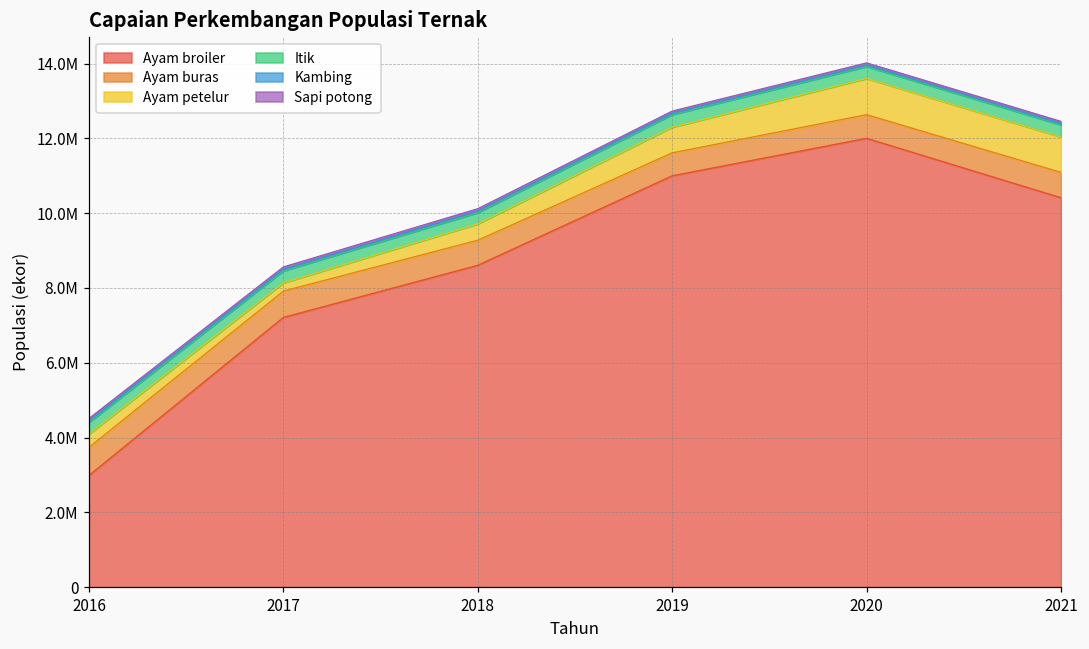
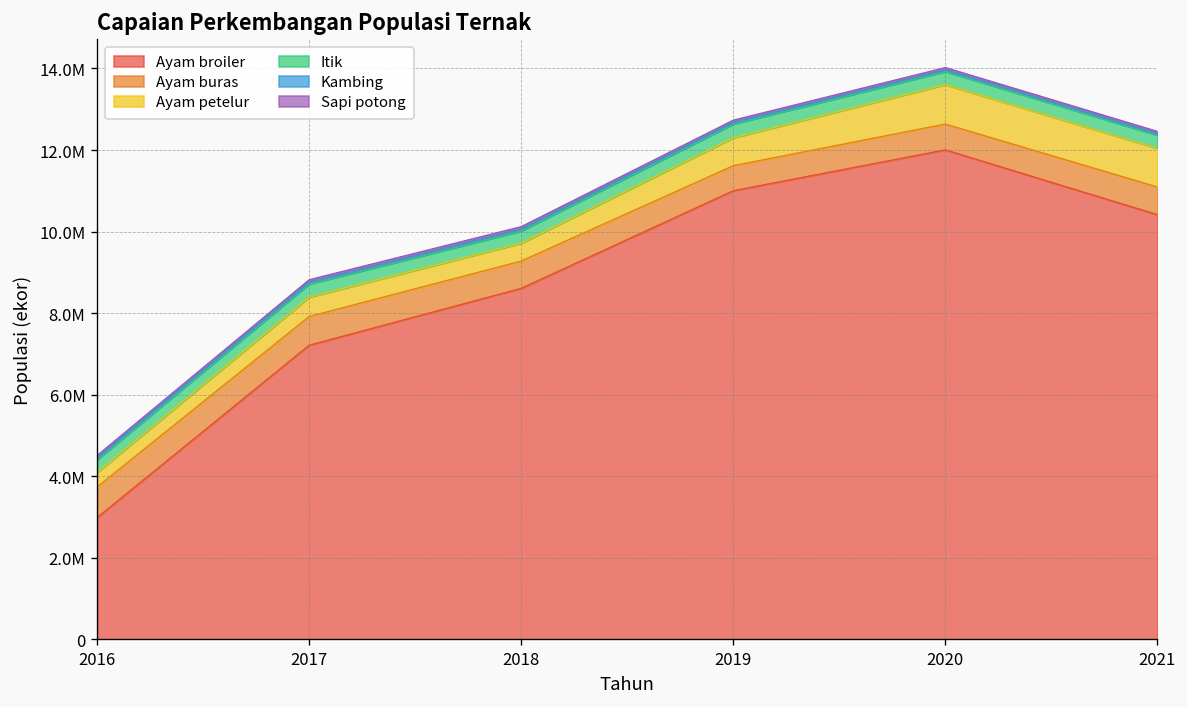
Ayam petelur, 2017: 200000 -> 500000
